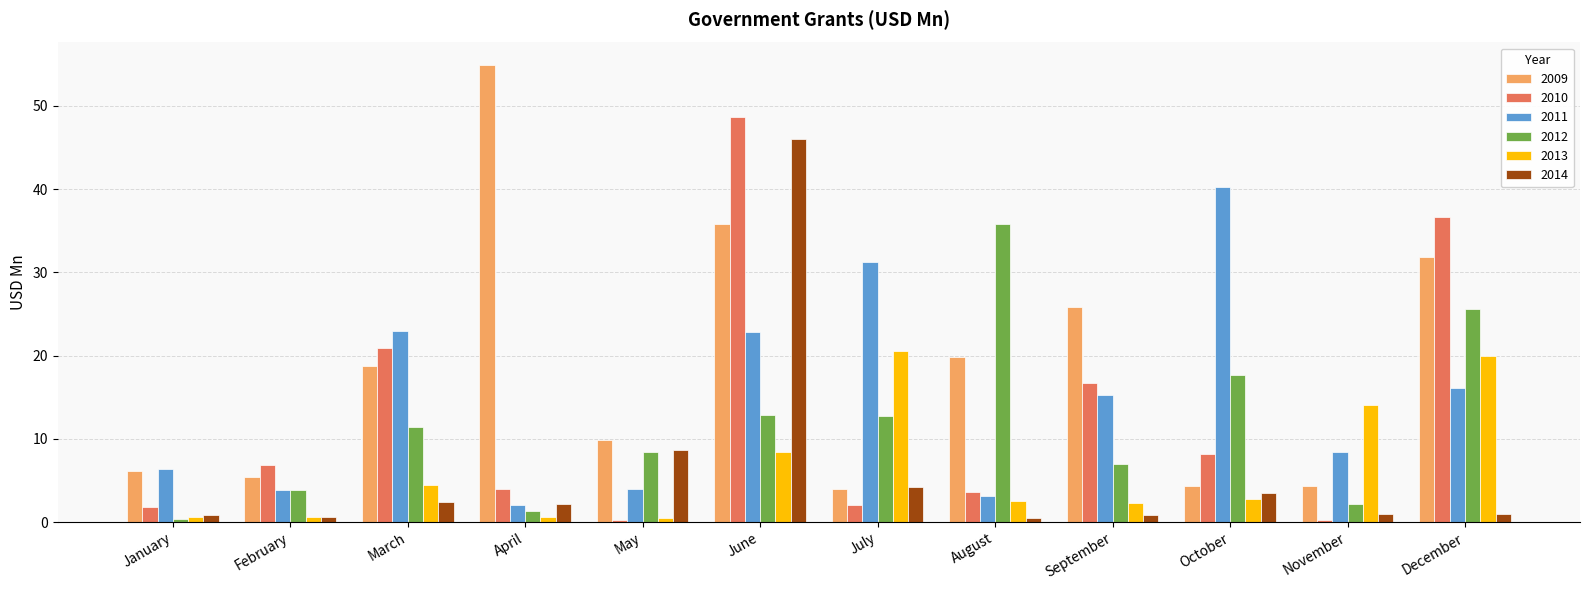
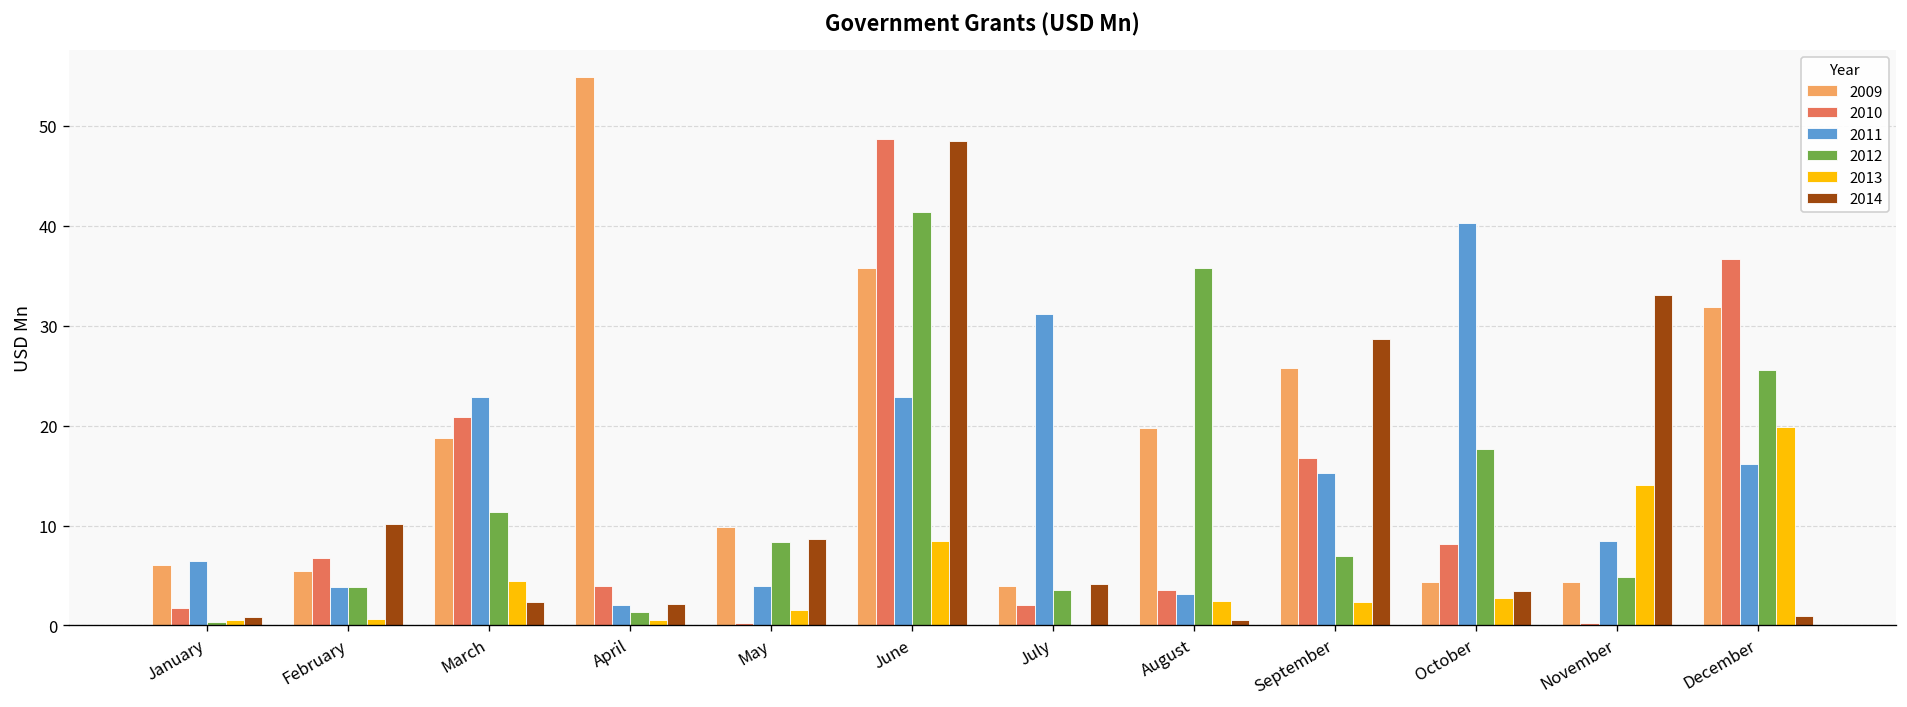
2014, February: 1 -> 10
2013, May: 1 -> 2
2012, June: 13 -> 41
2014, June: 46 -> 48
2012, July: 13 -> 4
2013, July: 21 -> 0
2014, September: 1 -> 29
2012, November: 2 -> 5
2014, November: 1 -> 33
